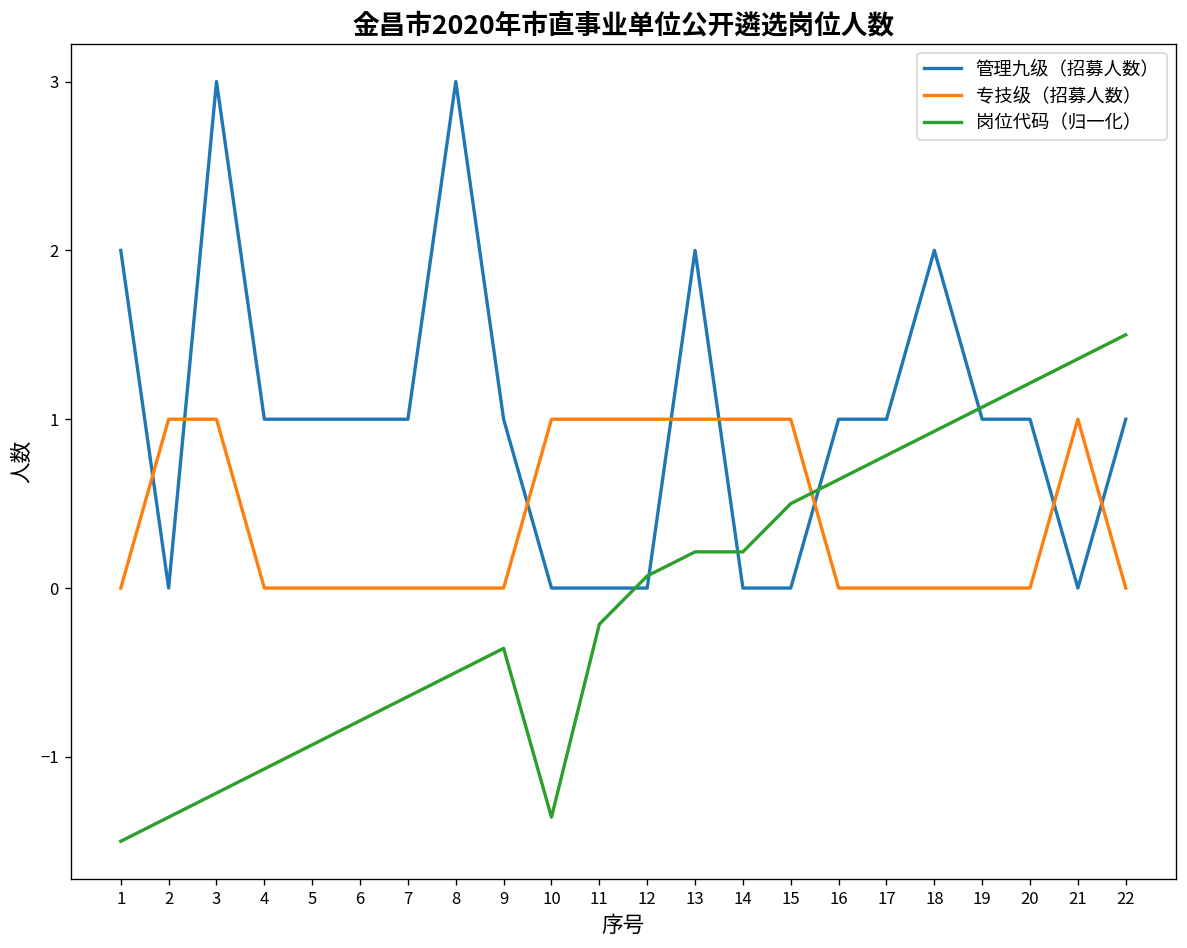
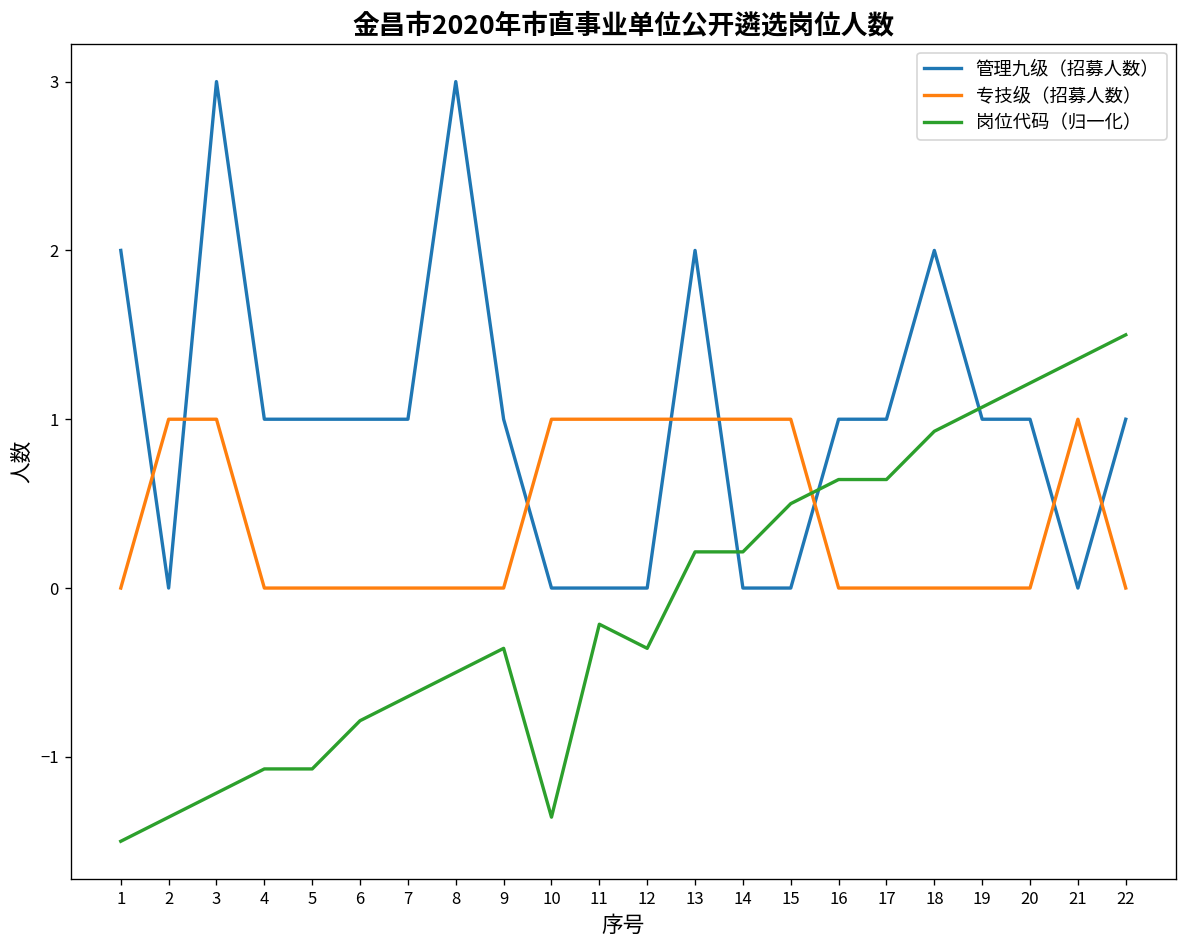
岗位代码（归一化）, 5: -0.93 -> -1.07
岗位代码（归一化）, 12: 0.07 -> -0.36
岗位代码（归一化）, 17: 0.79 -> 0.64
